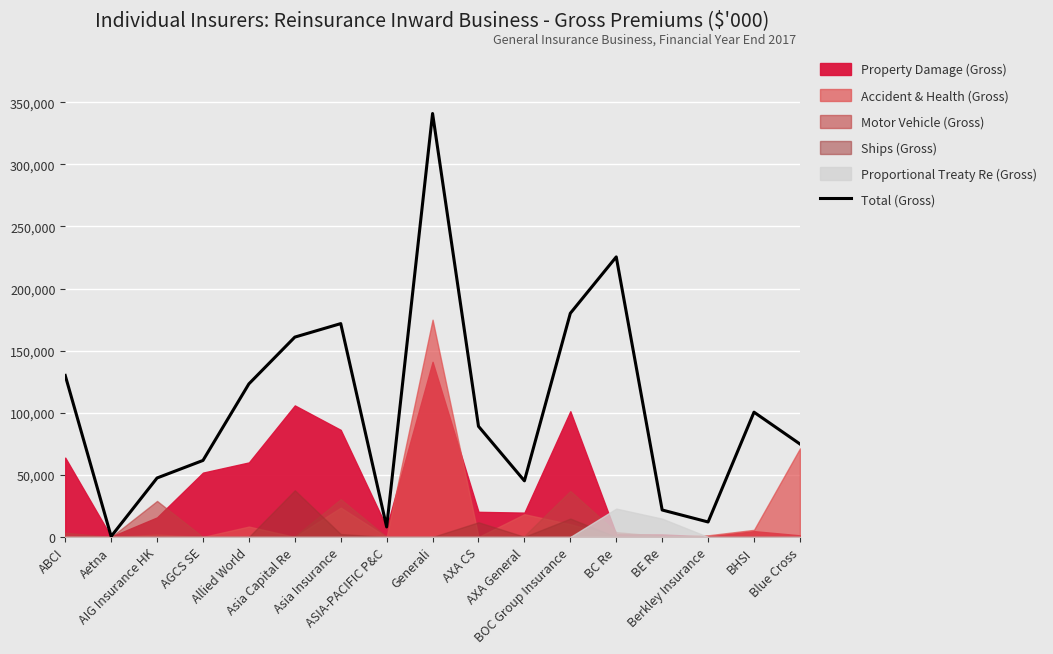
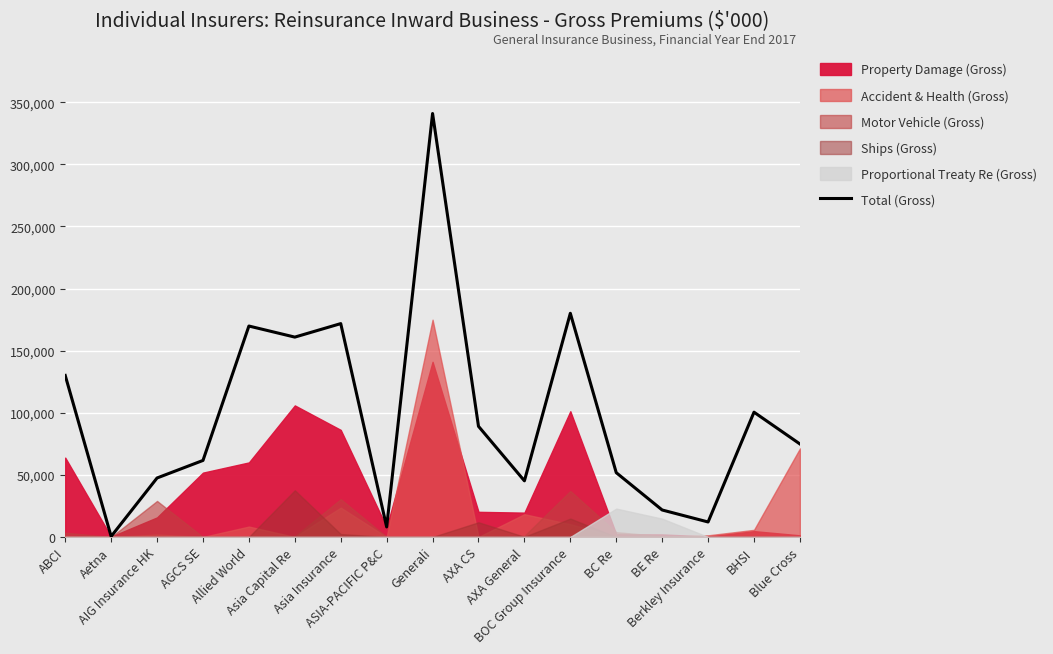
Total (Gross), Allied World: 123,000 -> 170,000
Total (Gross), BC Re: 225,000 -> 52,000
